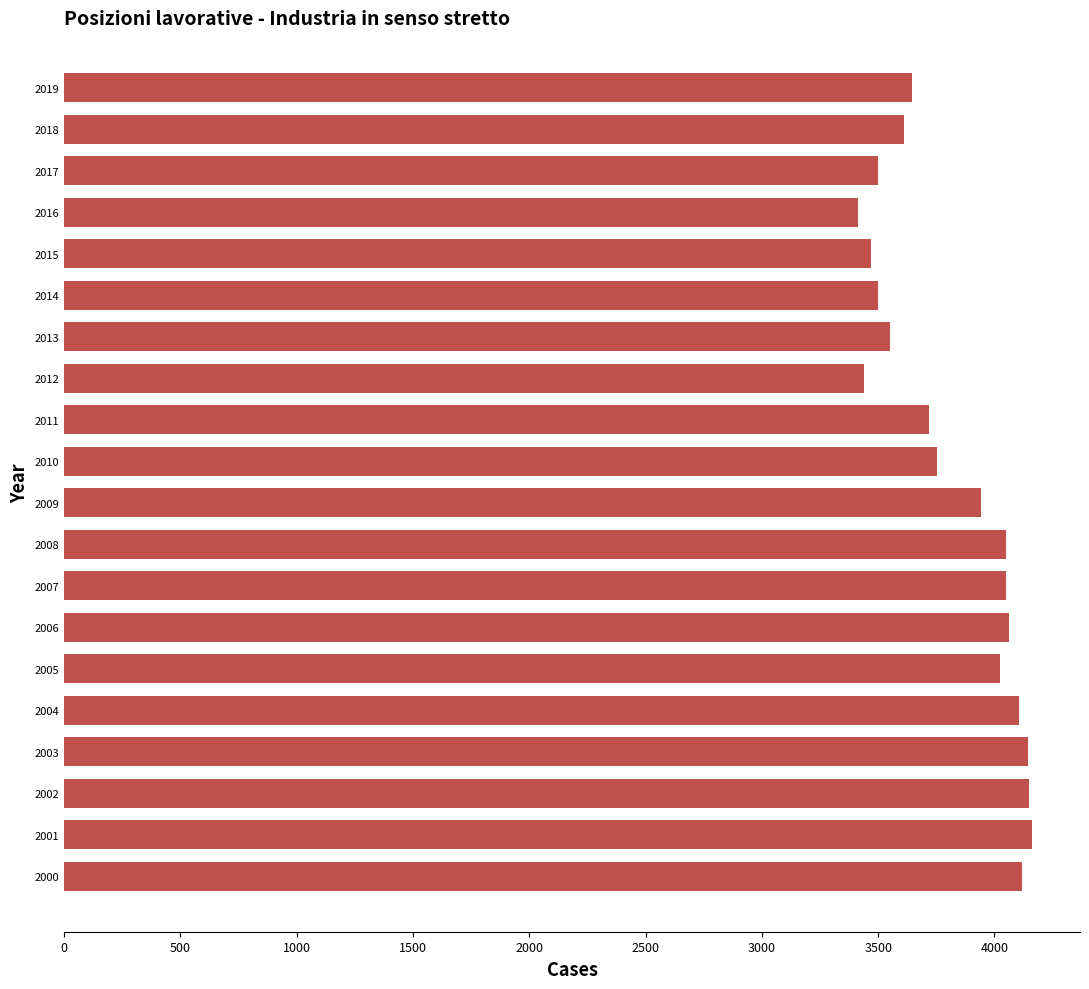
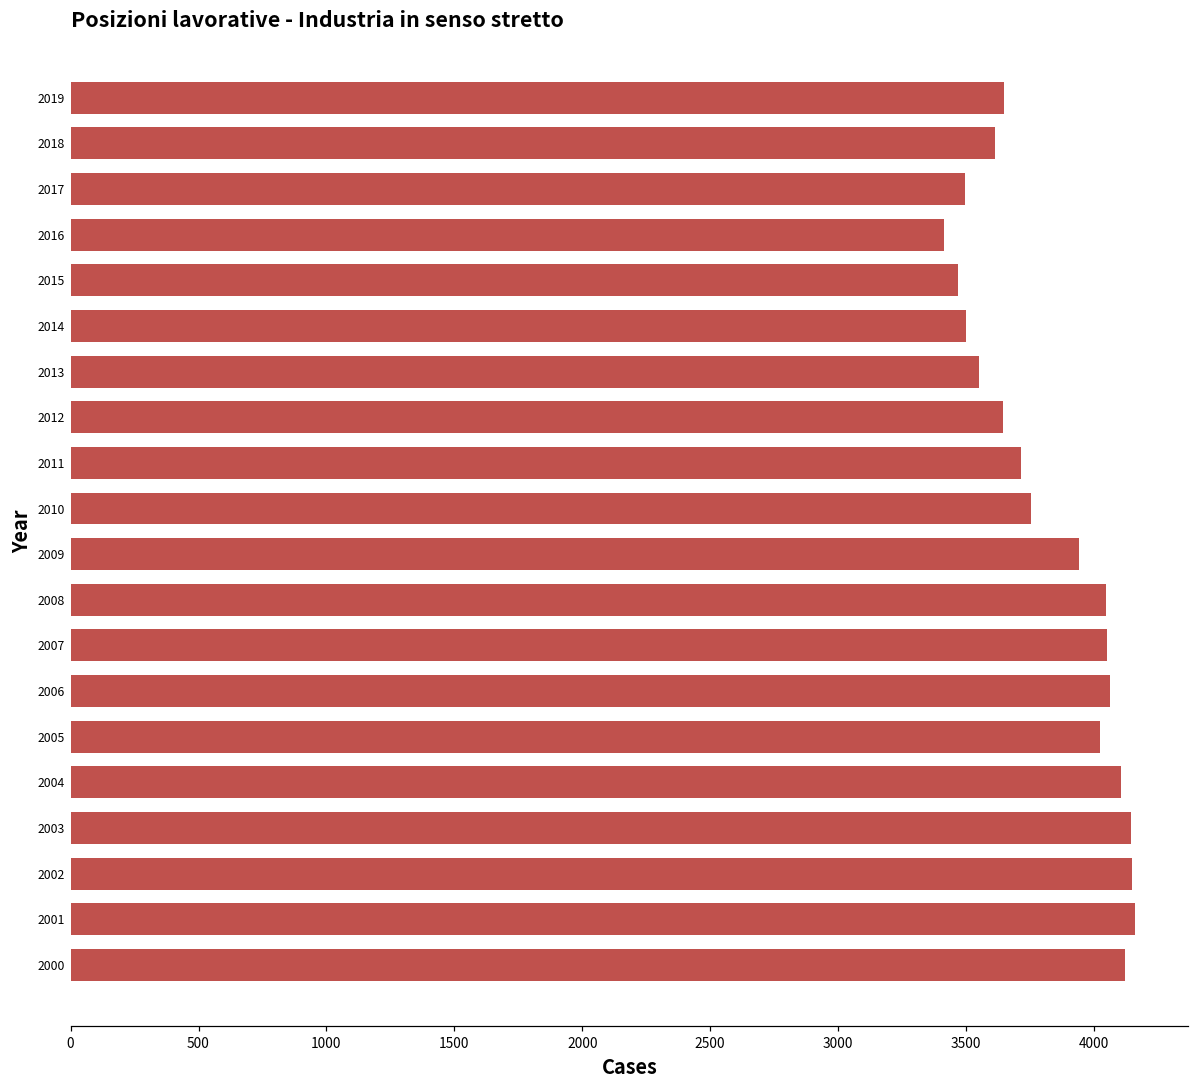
2012: 3440 -> 3650
